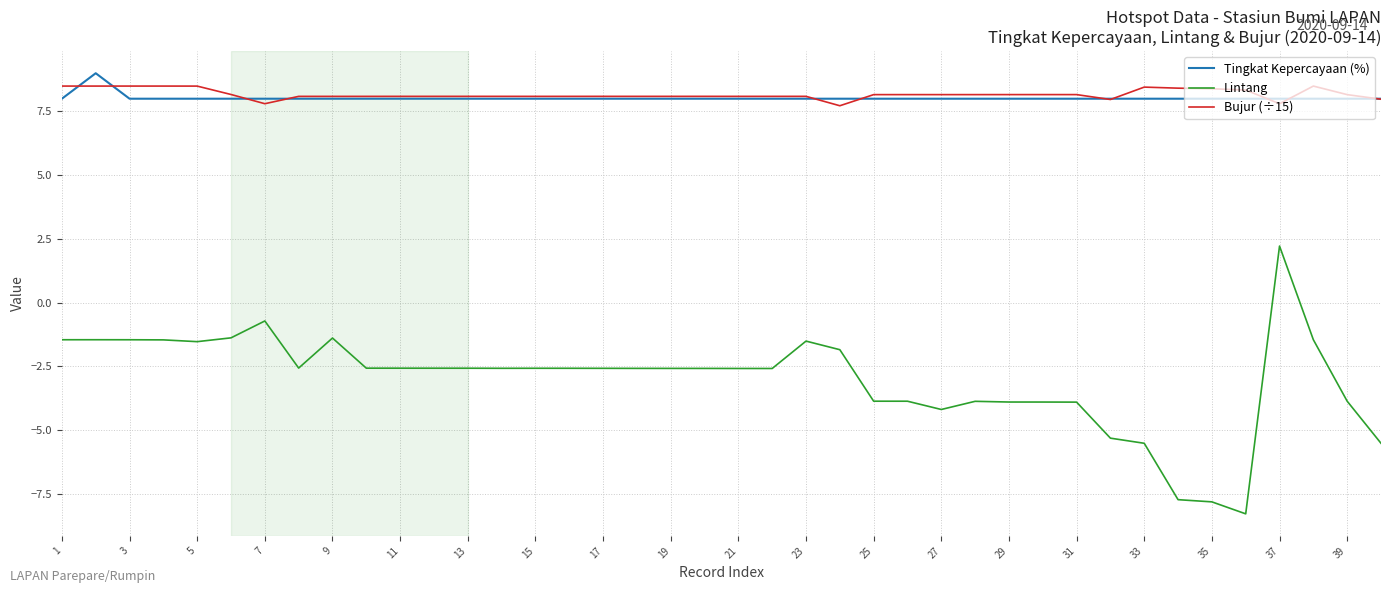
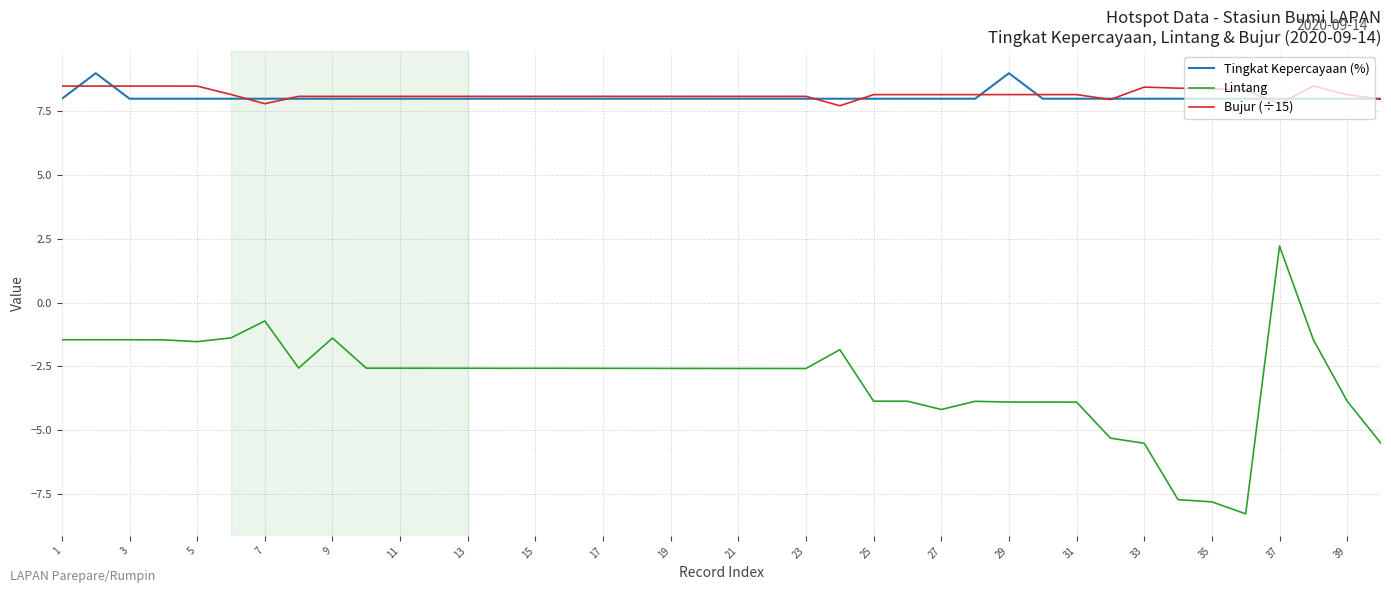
Lintang, 23: -1.5 -> -2.6
Tingkat Kepercayaan (%), 29: 8 -> 9
